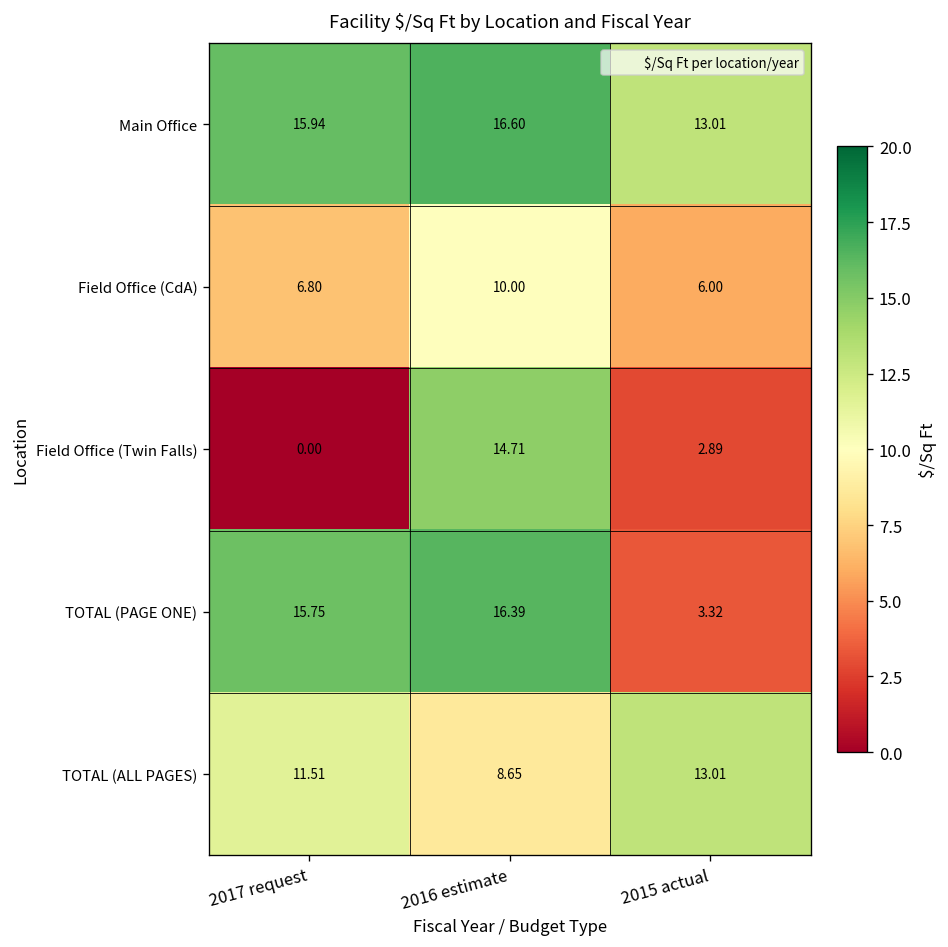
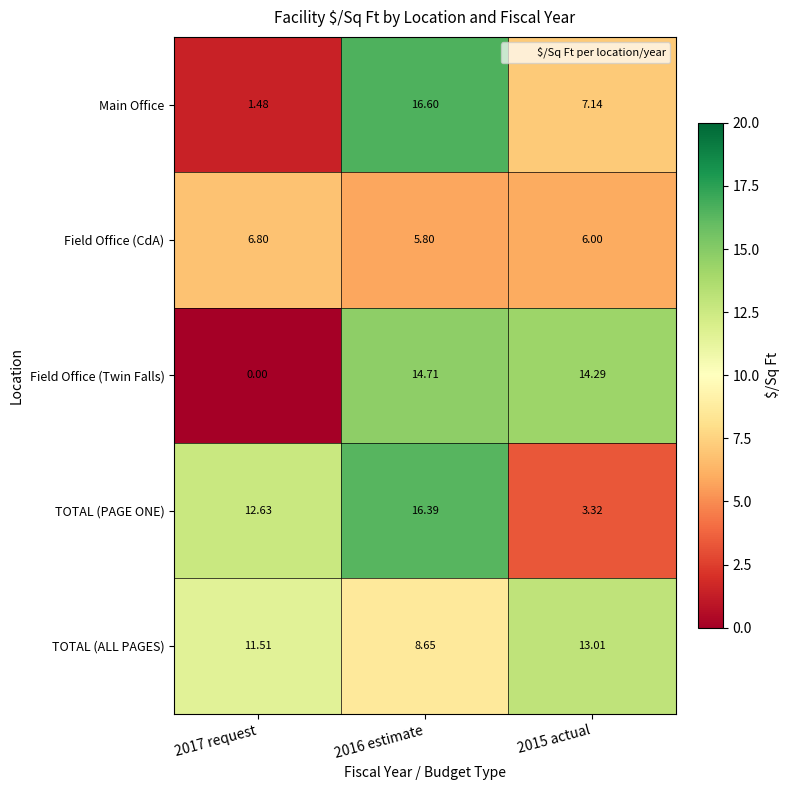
Main Office, 2017 request: 15.94 -> 1.48
Main Office, 2015 actual: 13.01 -> 7.14
Field Office (CdA), 2016 estimate: 10.00 -> 5.80
Field Office (Twin Falls), 2015 actual: 2.89 -> 14.29
TOTAL (PAGE ONE), 2017 request: 15.75 -> 12.63
